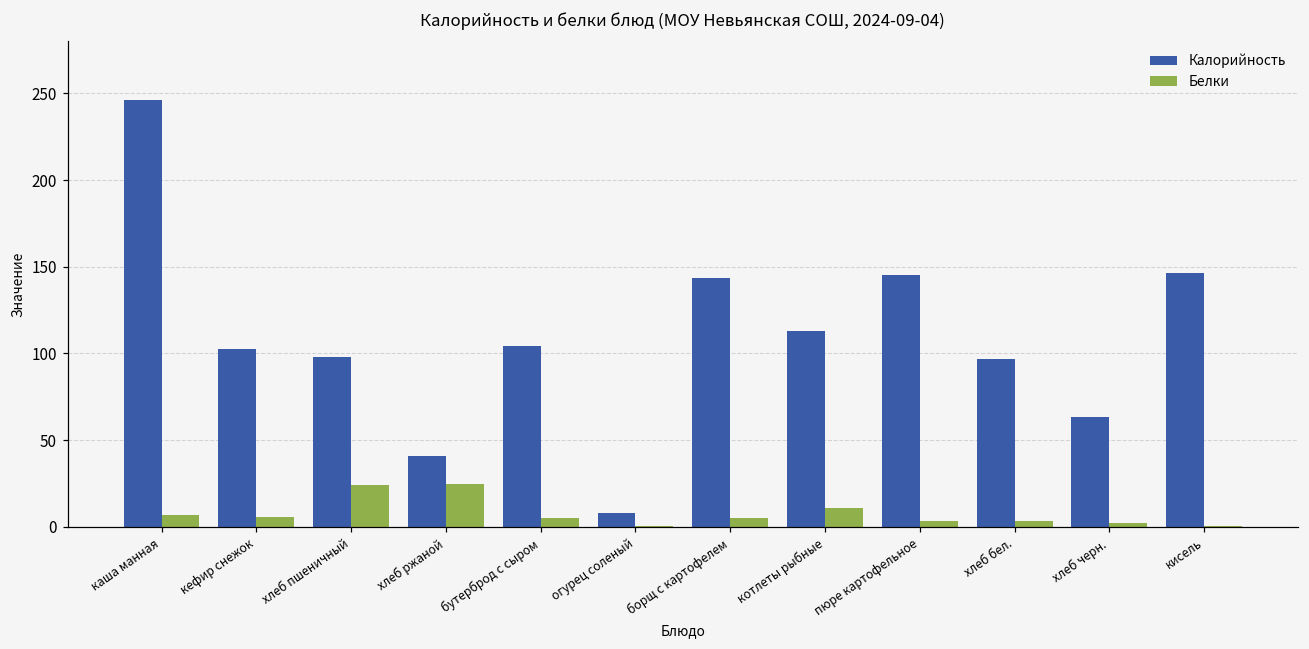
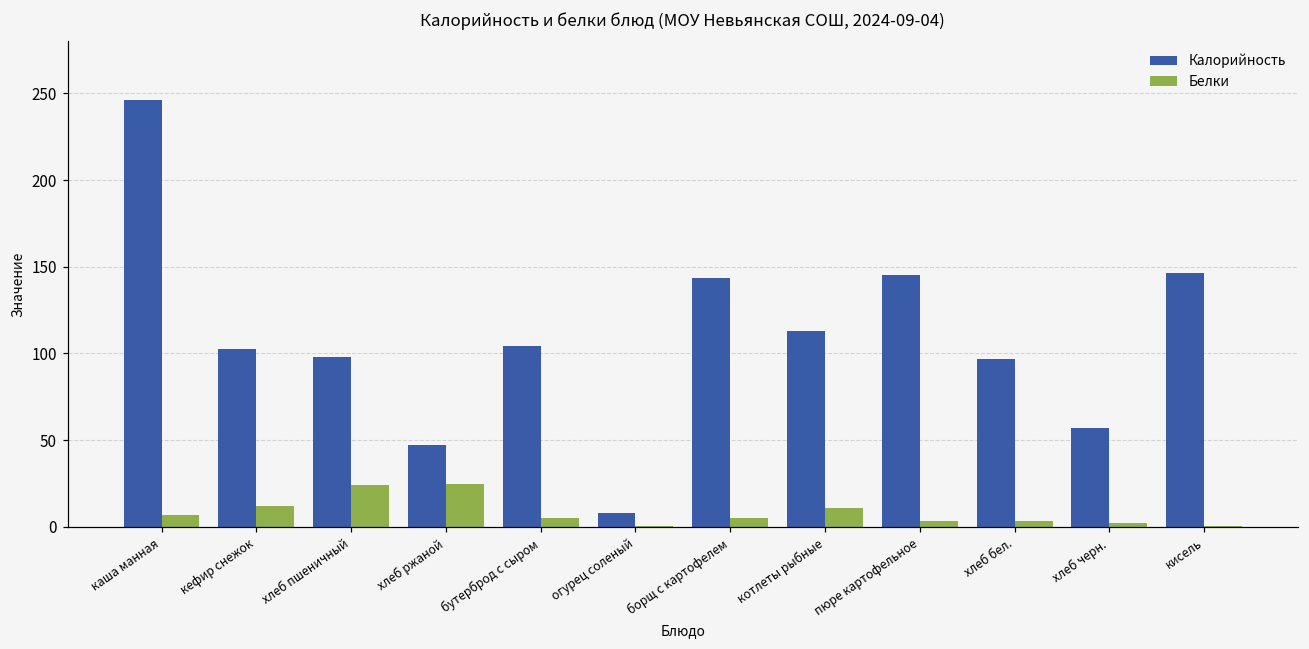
Белки, кефир снежок: 6 -> 12
Калорийность, хлеб ржаной: 41 -> 47
Калорийность, хлеб черн.: 63 -> 57
